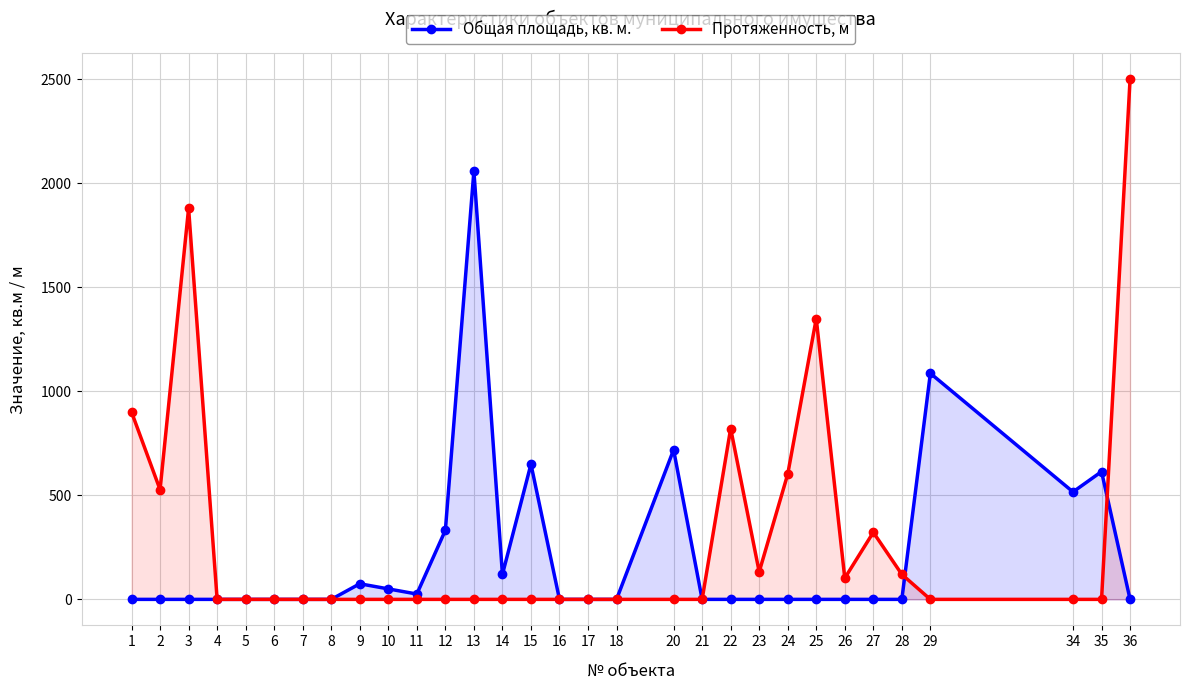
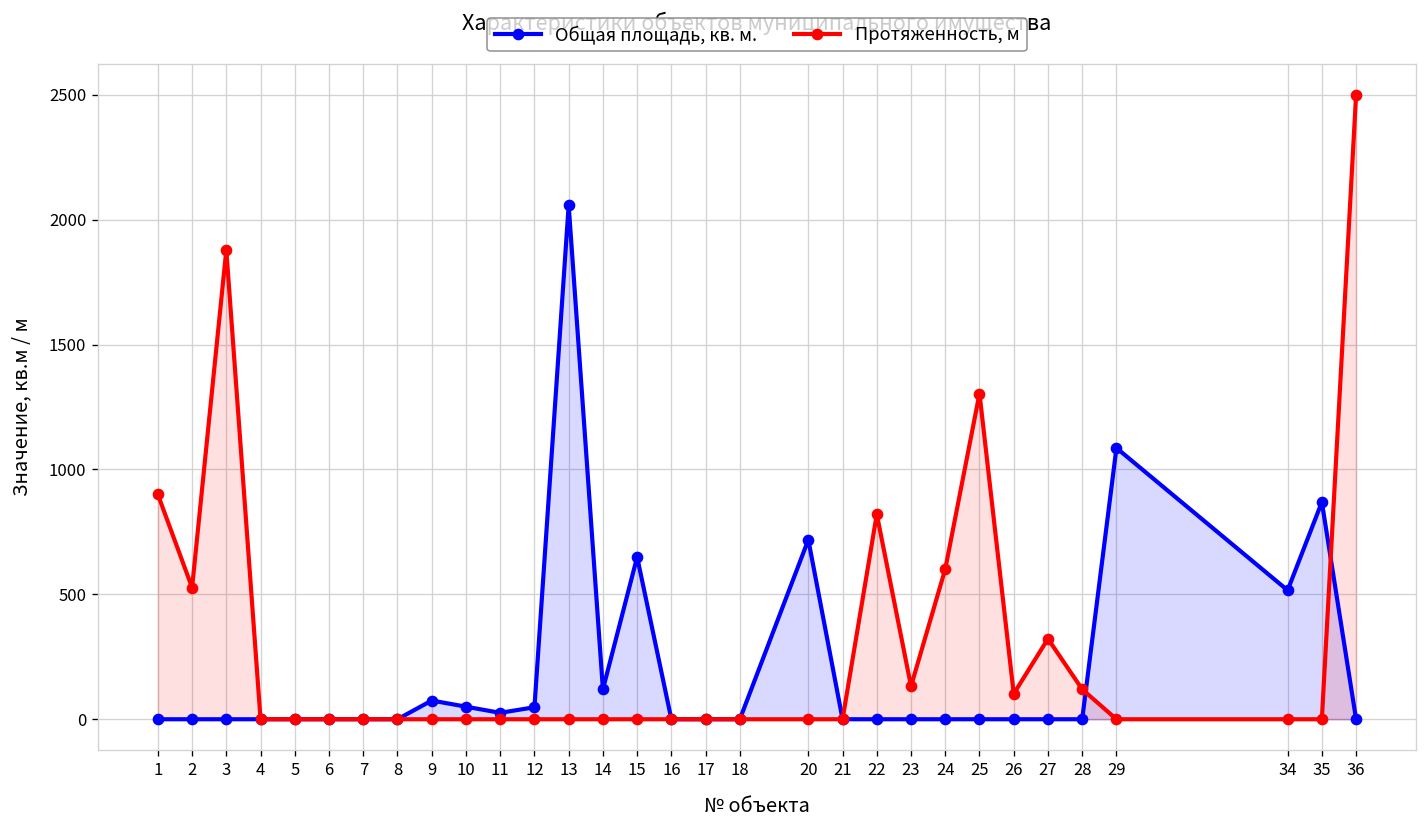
Общая площадь, кв. м., 12: 330 -> 50
Протяженность, м, 25: 1350 -> 1300
Общая площадь, кв. м., 35: 610 -> 870
